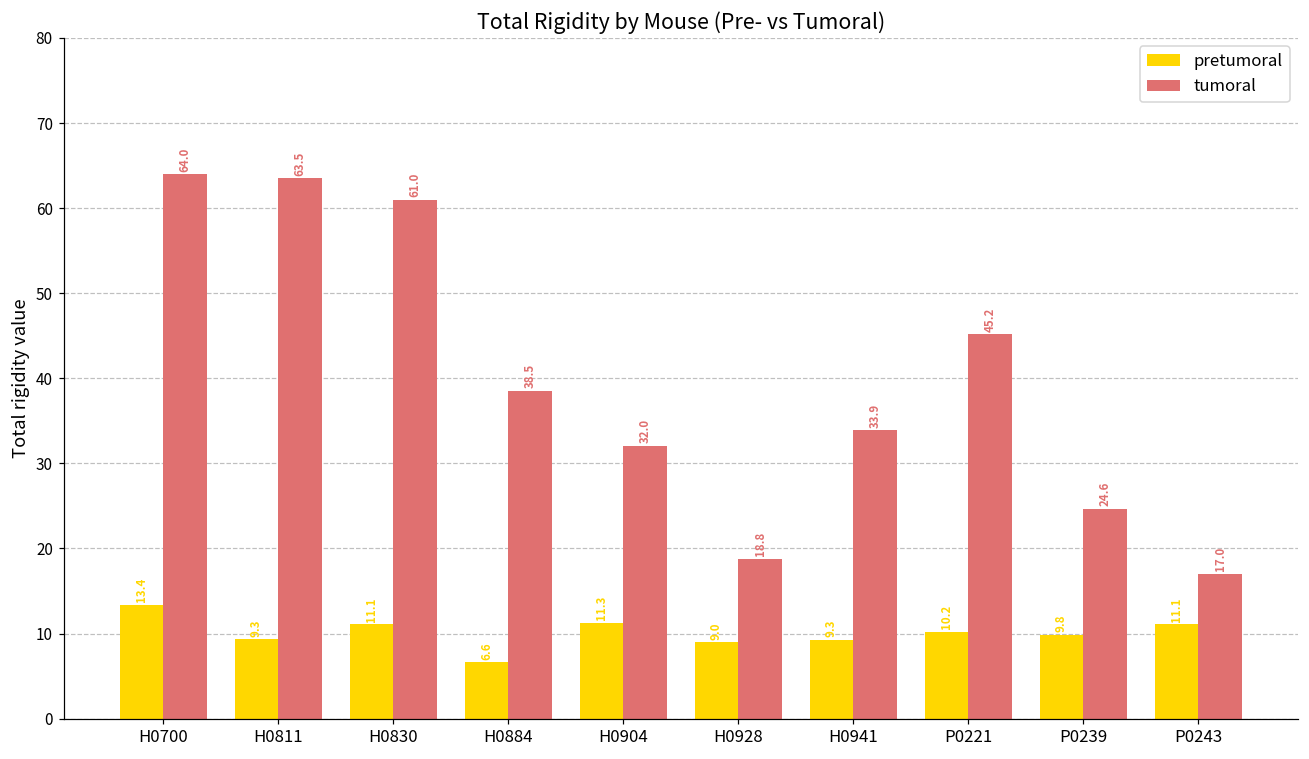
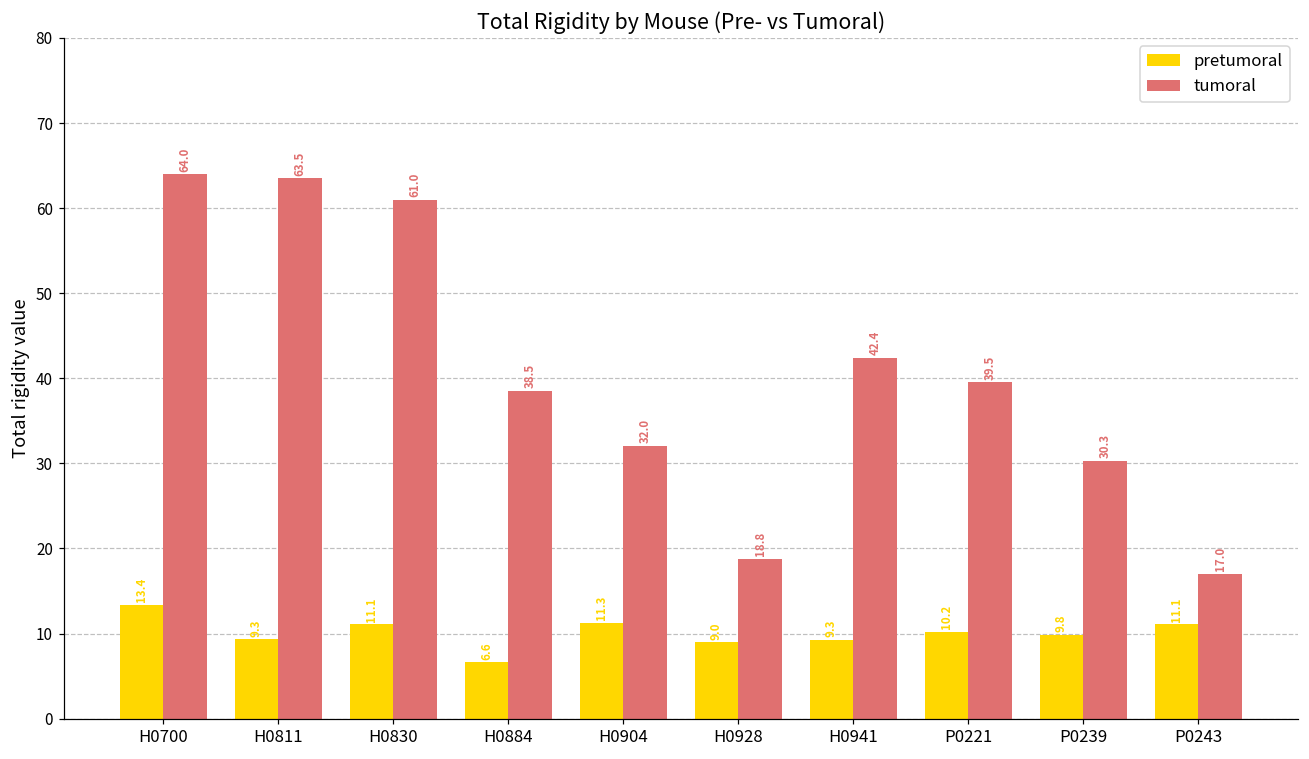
tumoral, H0941: 33.9 -> 42.4
tumoral, P0221: 45.2 -> 39.5
tumoral, P0239: 24.6 -> 30.3
